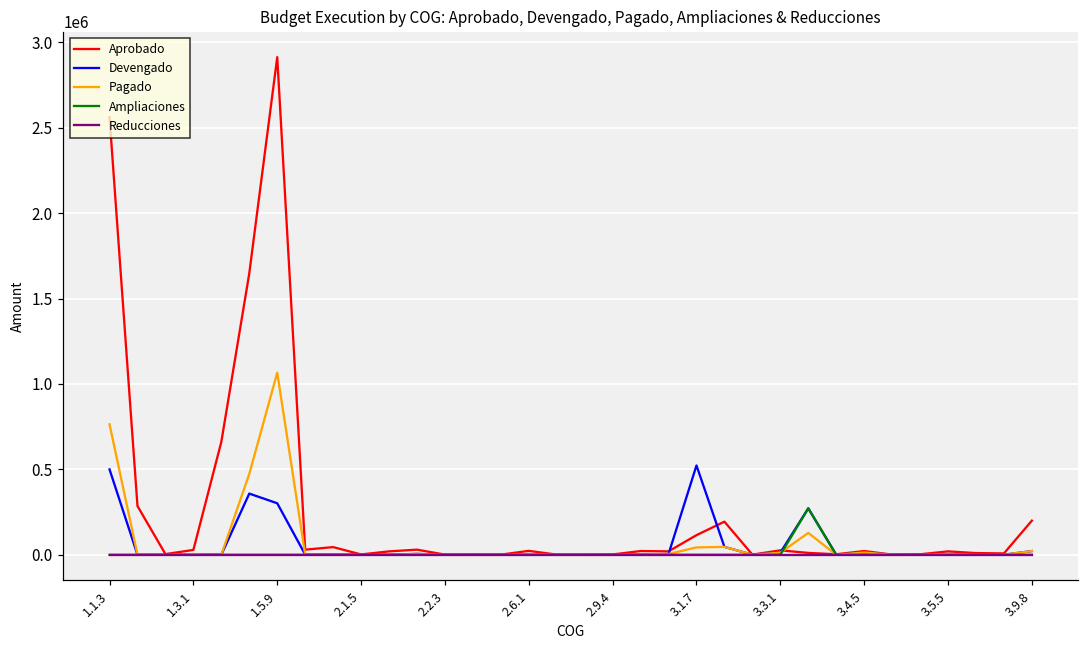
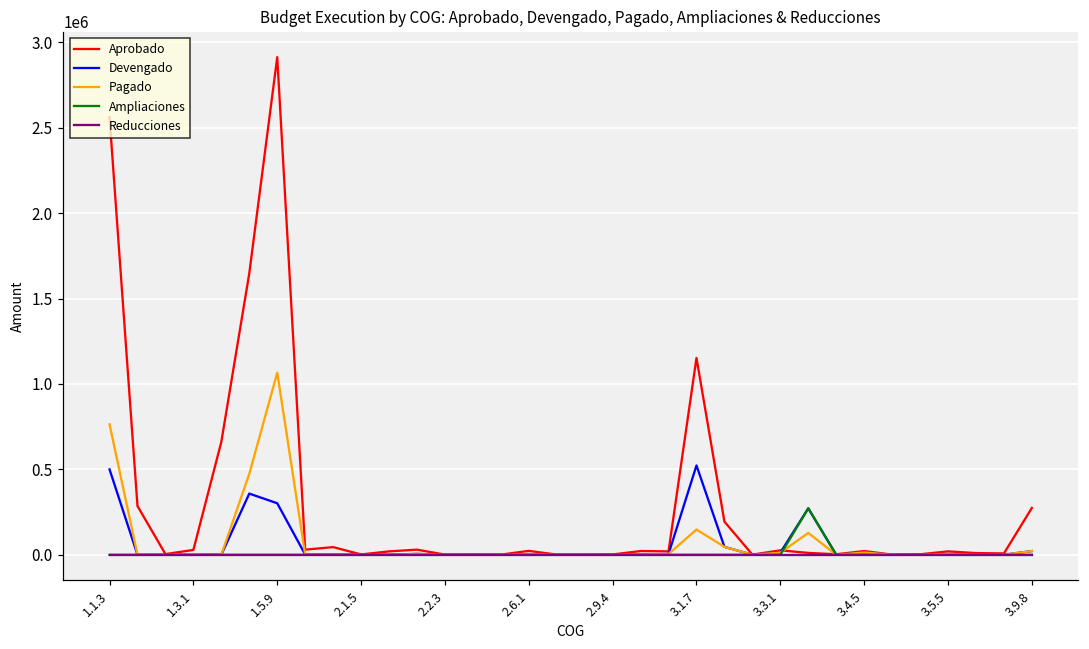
Aprobado, 3.1.7: 120000 -> 1150000
Pagado, 3.1.7: 40000 -> 150000
Aprobado, 3.9.8: 200000 -> 270000
